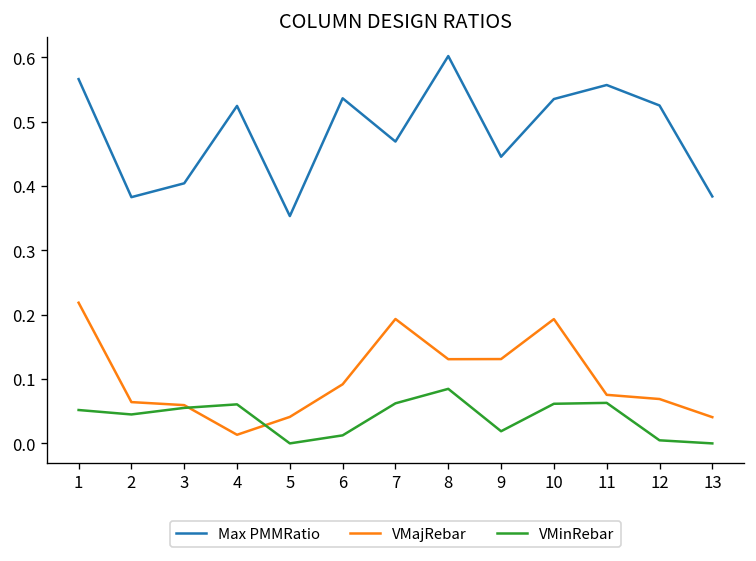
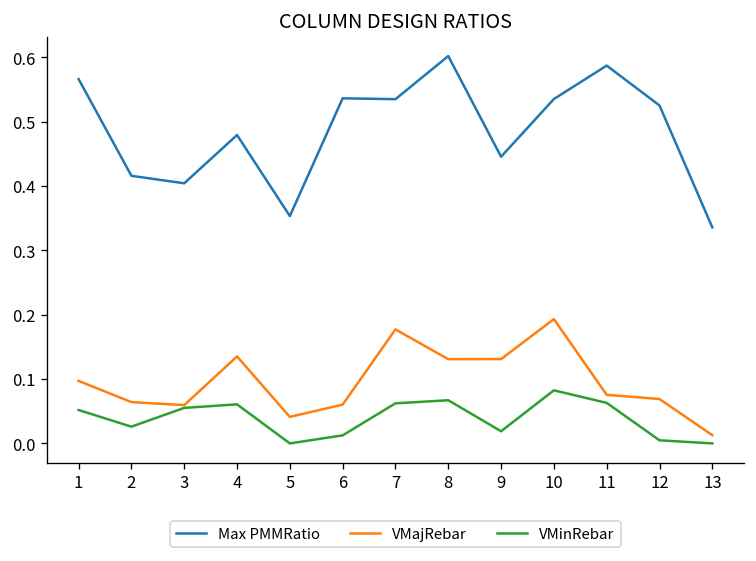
VMajRebar, 1: 0.22 -> 0.10
Max PMMRatio, 2: 0.38 -> 0.42
VMinRebar, 2: 0.05 -> 0.03
Max PMMRatio, 4: 0.52 -> 0.48
VMajRebar, 4: 0.01 -> 0.14
VMajRebar, 6: 0.09 -> 0.06
Max PMMRatio, 7: 0.47 -> 0.54
VMajRebar, 7: 0.19 -> 0.18
VMinRebar, 8: 0.08 -> 0.07
VMinRebar, 10: 0.06 -> 0.08
Max PMMRatio, 11: 0.56 -> 0.59
Max PMMRatio, 13: 0.38 -> 0.34
VMajRebar, 13: 0.04 -> 0.01
